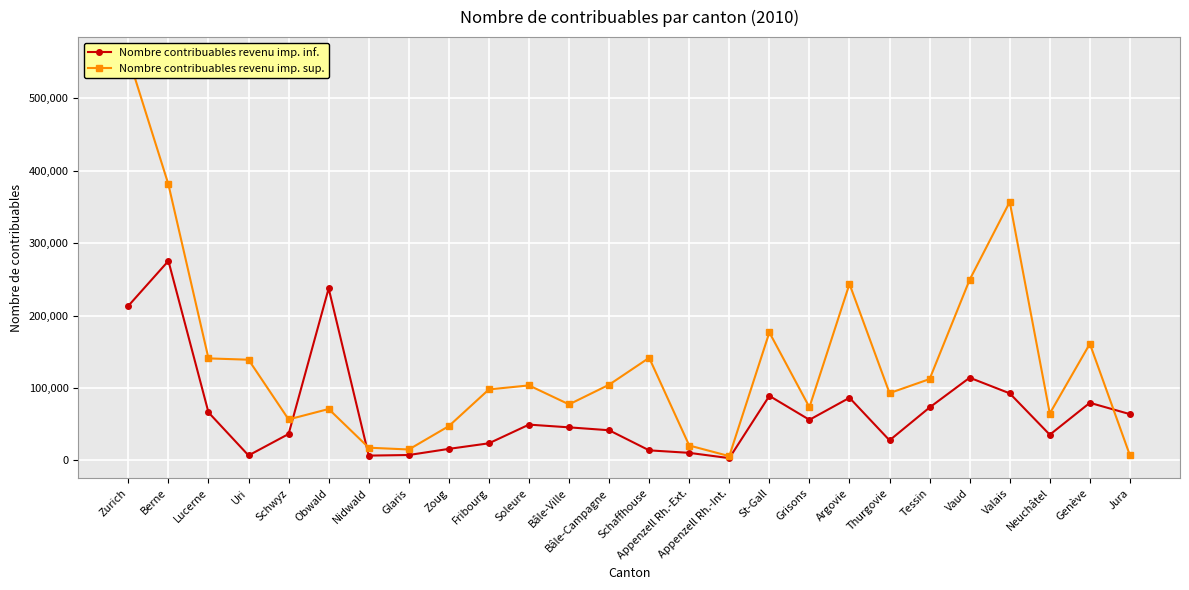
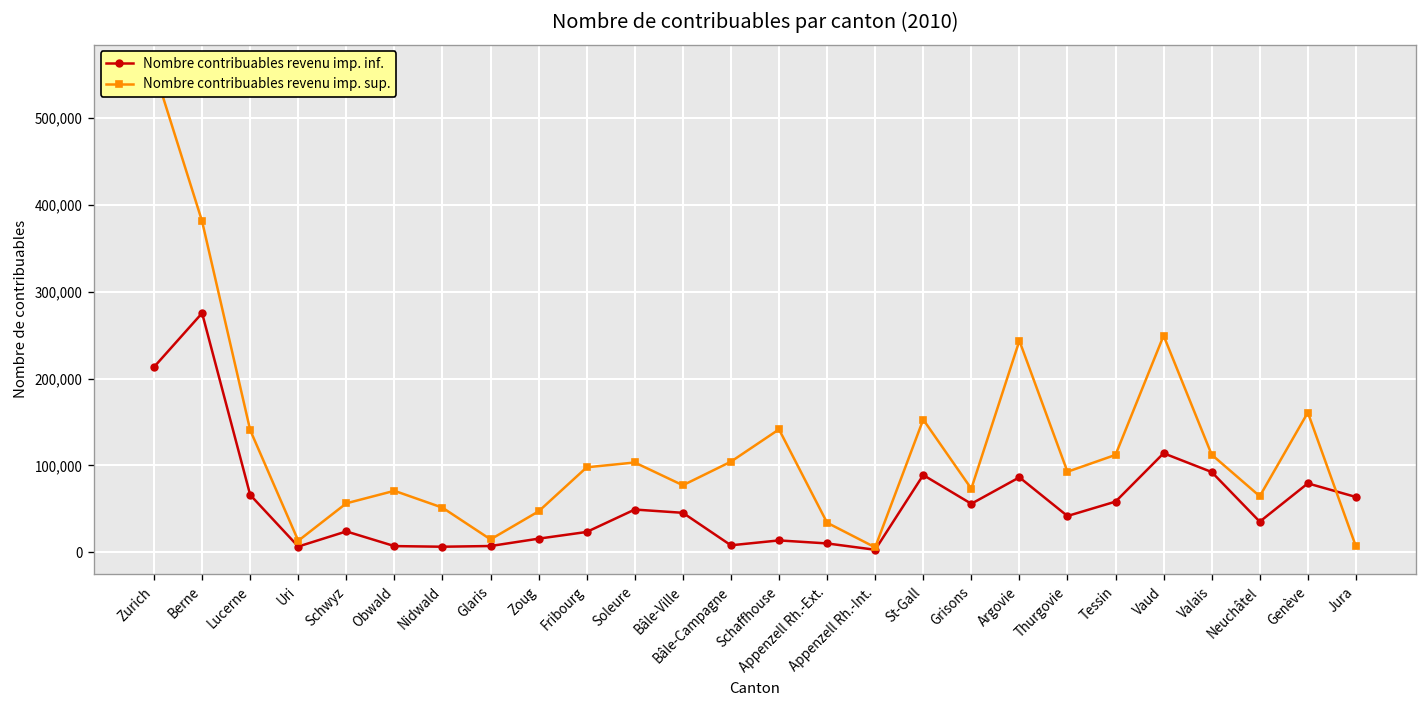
Nombre contribuables revenu imp. sup., Uri: 140,000 -> 10,000
Nombre contribuables revenu imp. inf., Schwyz: 40,000 -> 20,000
Nombre contribuables revenu imp. inf., Obwald: 240,000 -> 10,000
Nombre contribuables revenu imp. sup., Nidwald: 20,000 -> 50,000
Nombre contribuables revenu imp. inf., Bâle-Campagne: 40,000 -> 10,000
Nombre contribuables revenu imp. sup., Appenzell Rh.-Ext.: 20,000 -> 30,000
Nombre contribuables revenu imp. sup., St-Gall: 180,000 -> 150,000
Nombre contribuables revenu imp. inf., Thurgovie: 30,000 -> 40,000
Nombre contribuables revenu imp. inf., Tessin: 70,000 -> 60,000
Nombre contribuables revenu imp. sup., Valais: 360,000 -> 110,000
